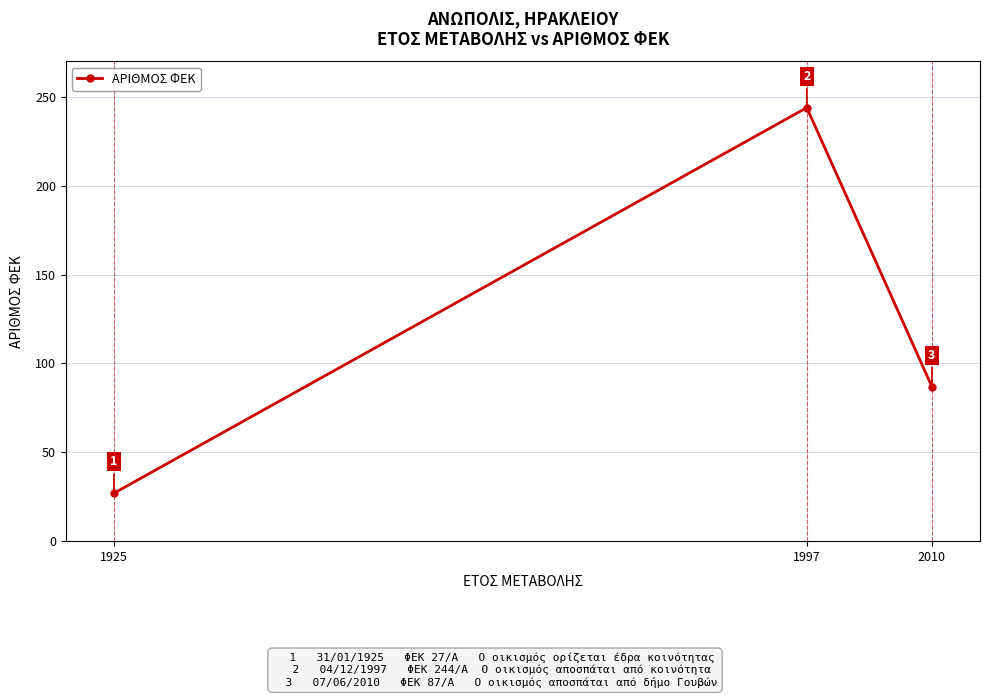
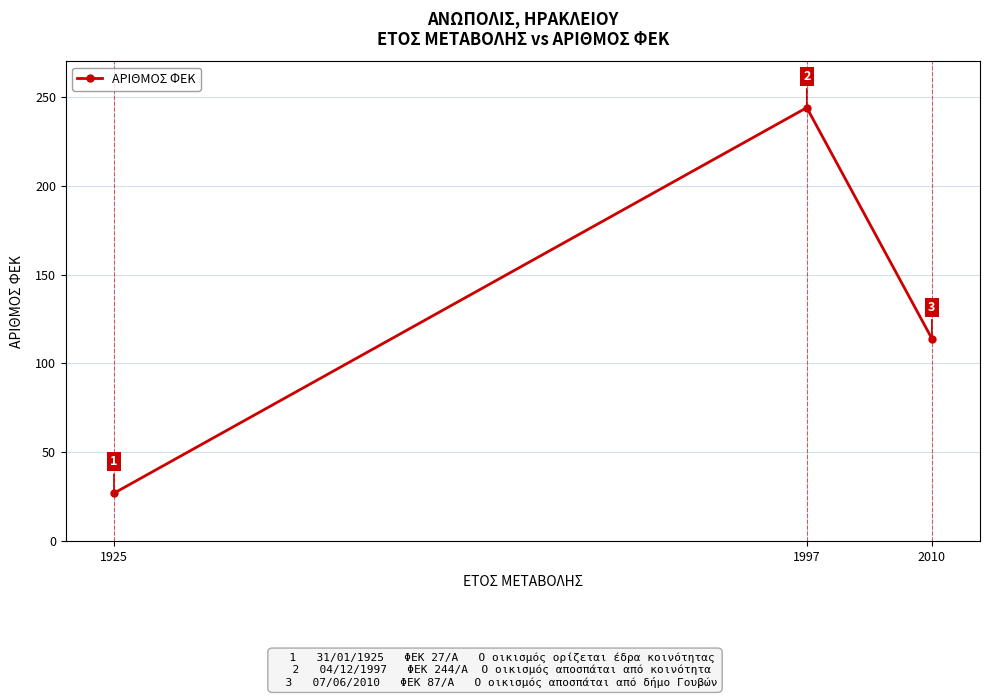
2010: 87 -> 114
